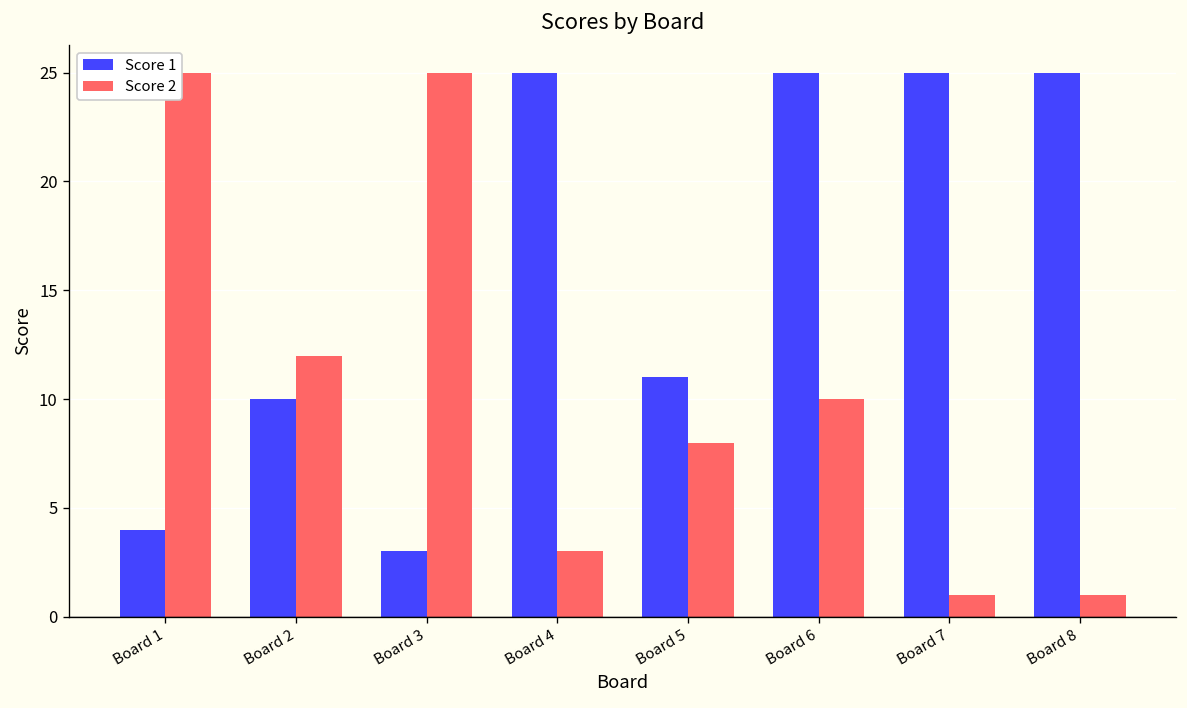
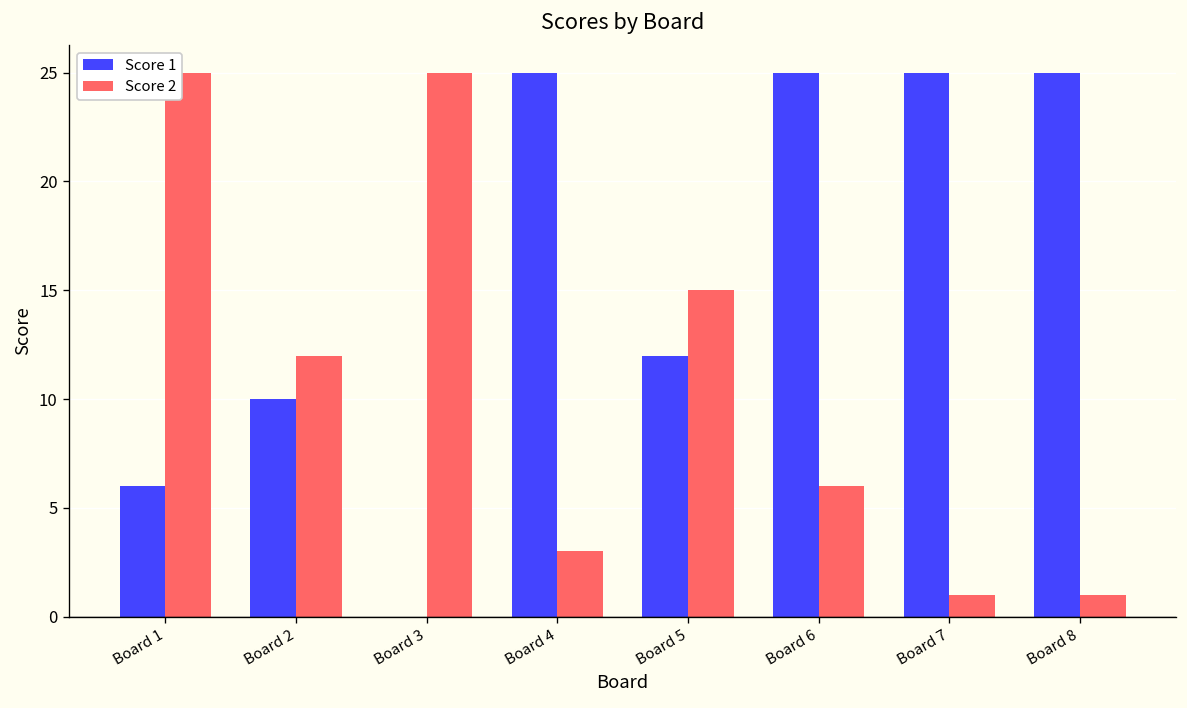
Score 1, Board 1: 4 -> 6
Score 1, Board 3: 3 -> 0
Score 1, Board 5: 11 -> 12
Score 2, Board 5: 8 -> 15
Score 2, Board 6: 10 -> 6
